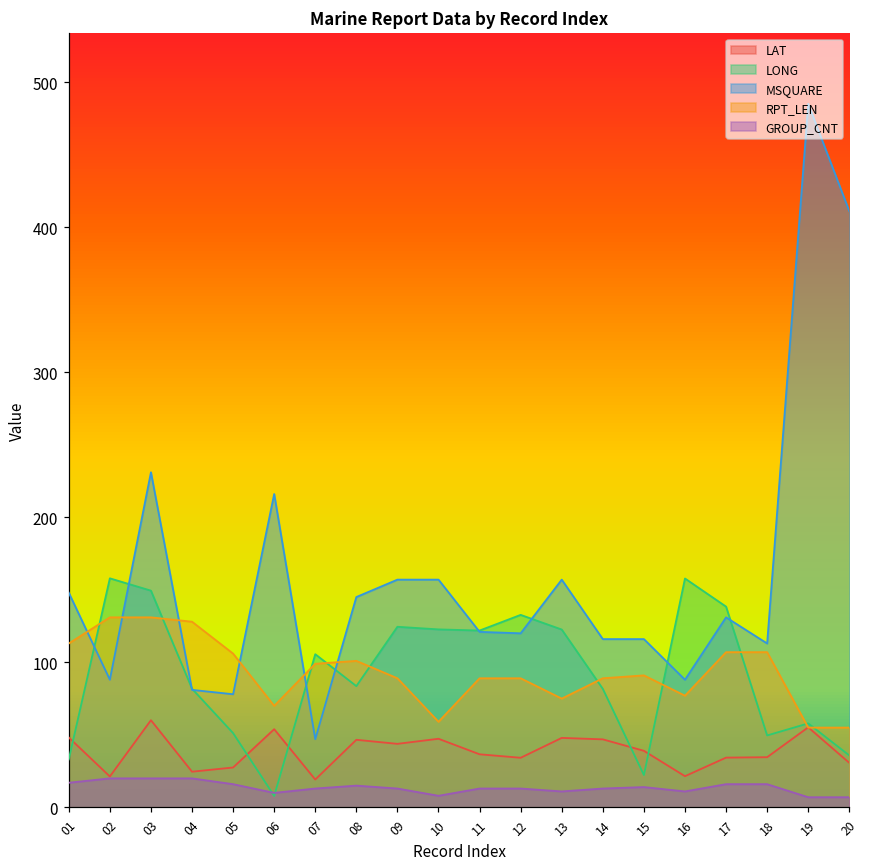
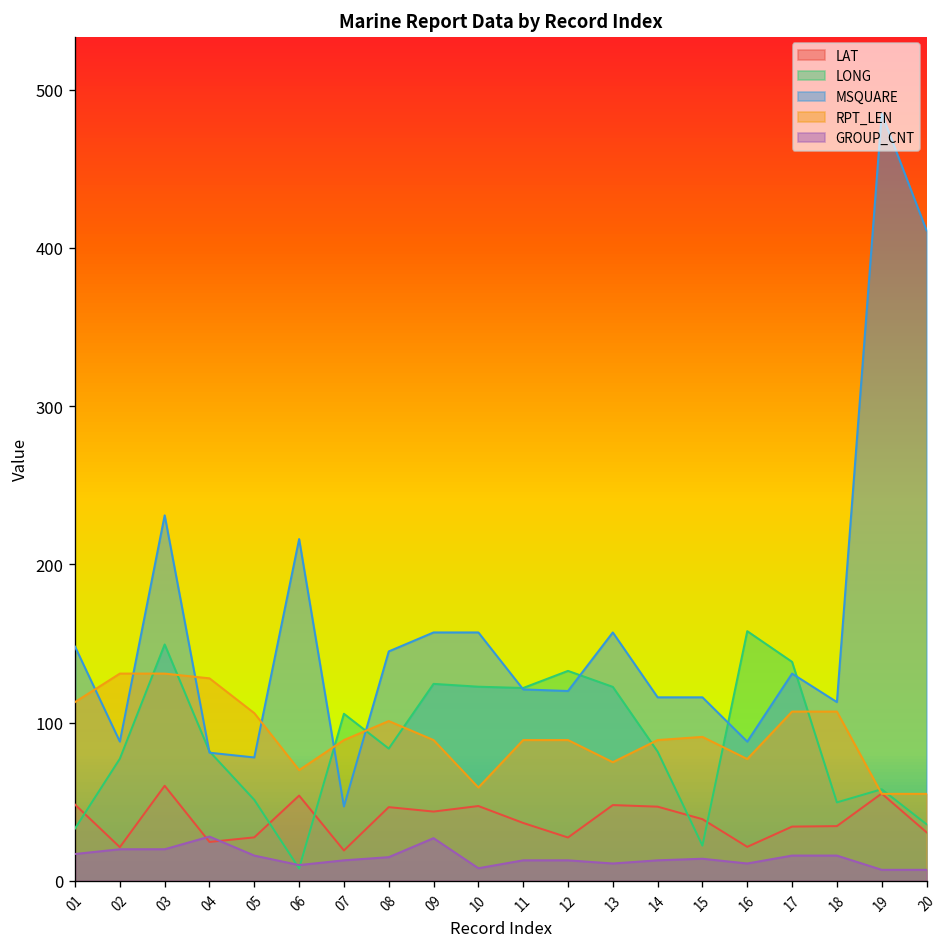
LONG, 02: 158 -> 77
GROUP_CNT, 04: 20 -> 28
RPT_LEN, 07: 99 -> 89
GROUP_CNT, 09: 13 -> 27
LAT, 12: 34 -> 27
